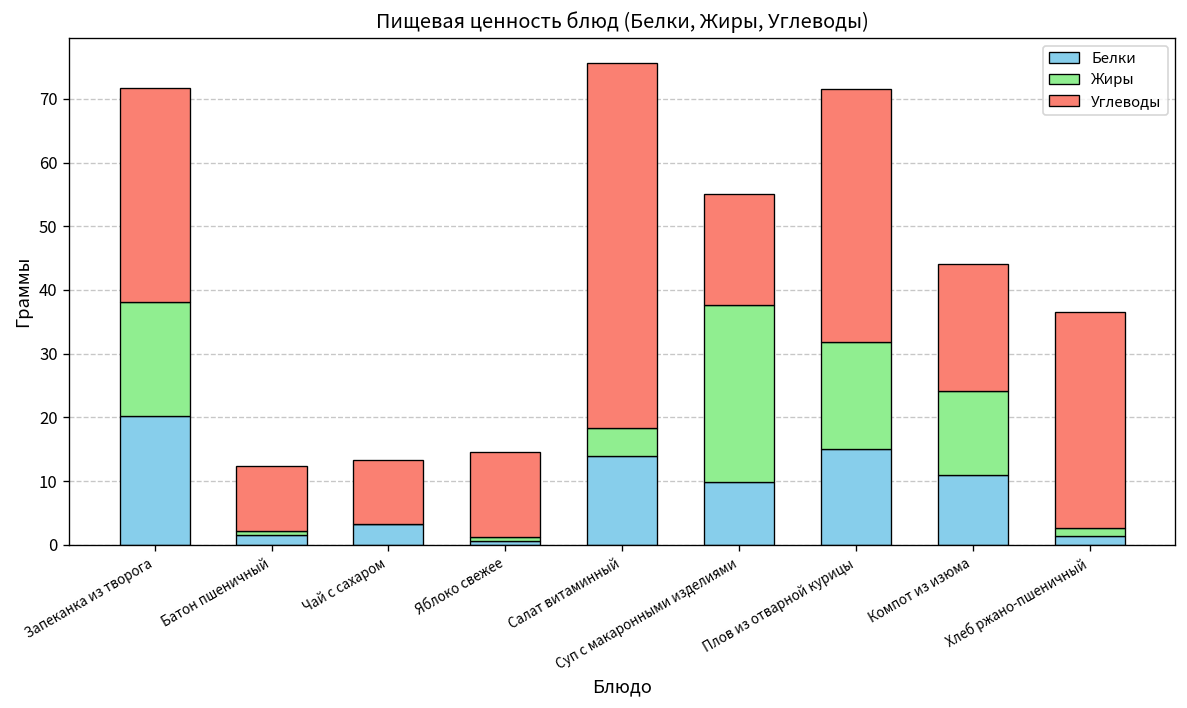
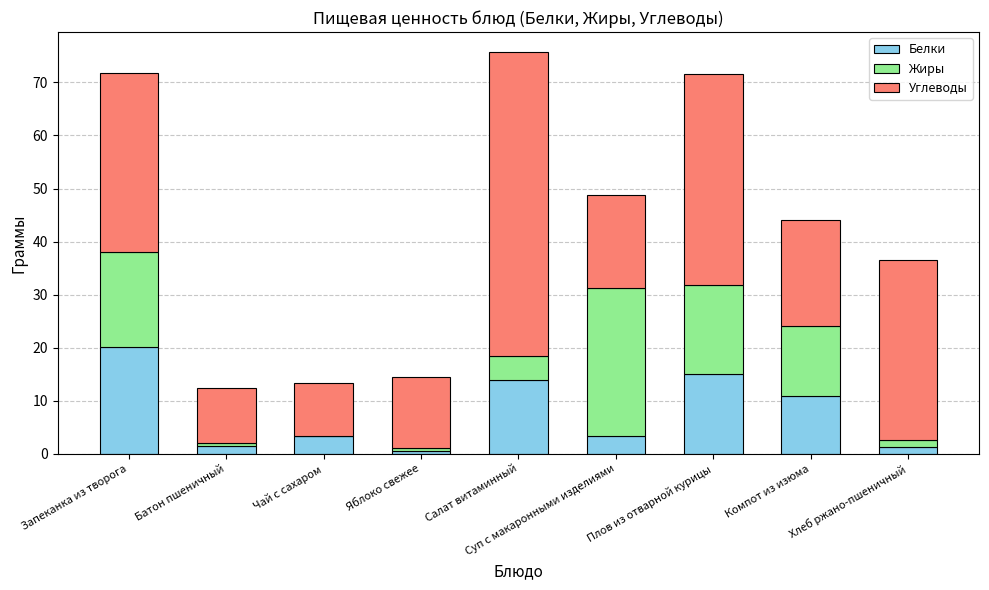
Белки, Суп с макаронными изделиями: 10 -> 3
